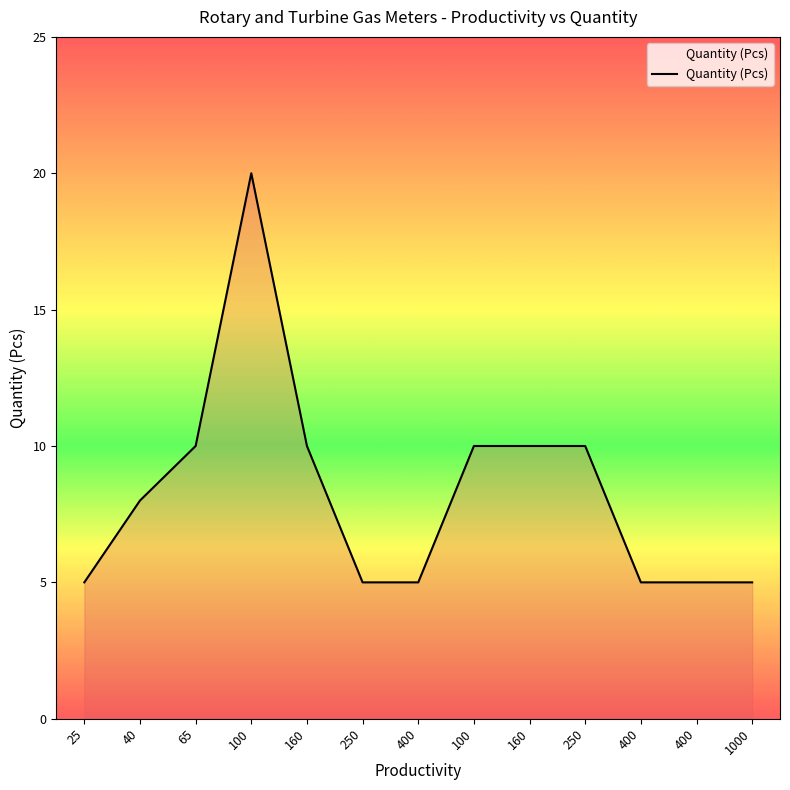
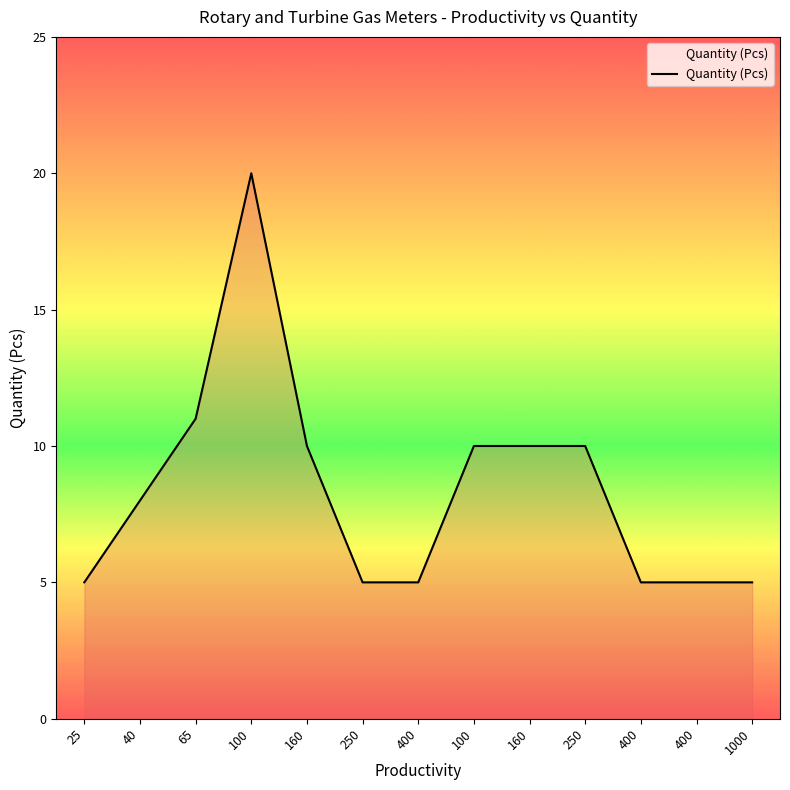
65: 10 -> 11
